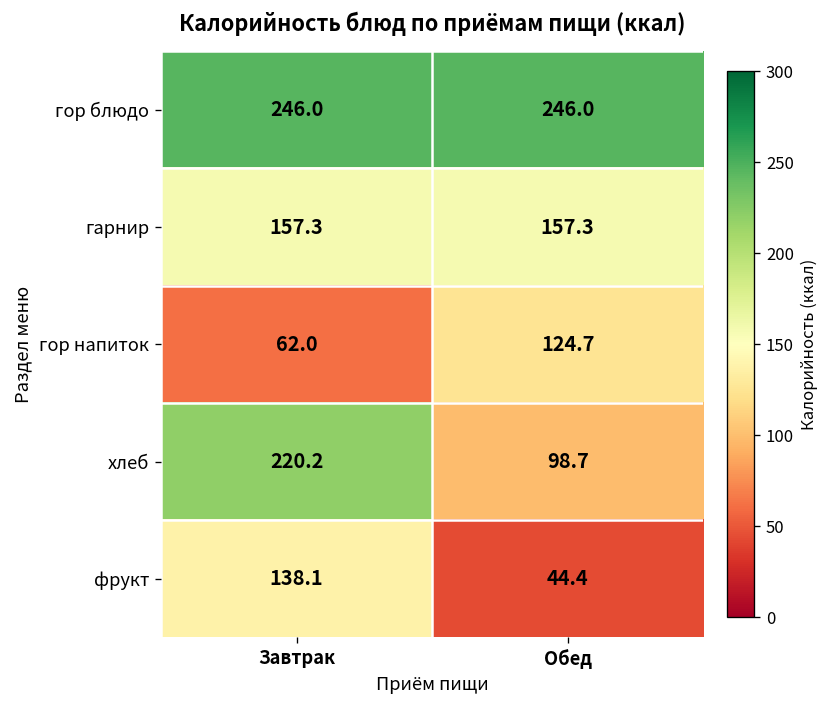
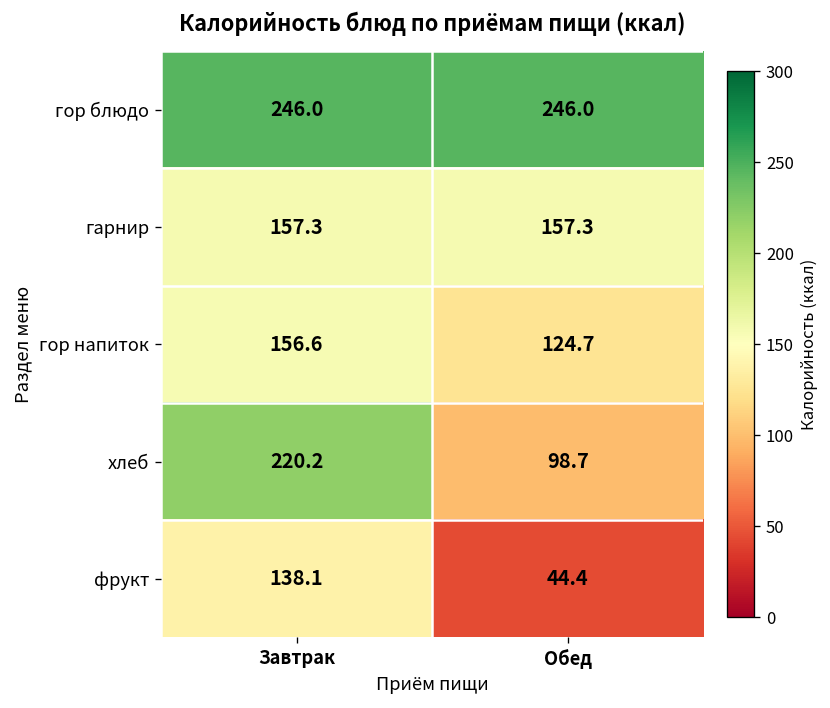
гор напиток, Завтрак: 62.0 -> 156.6
